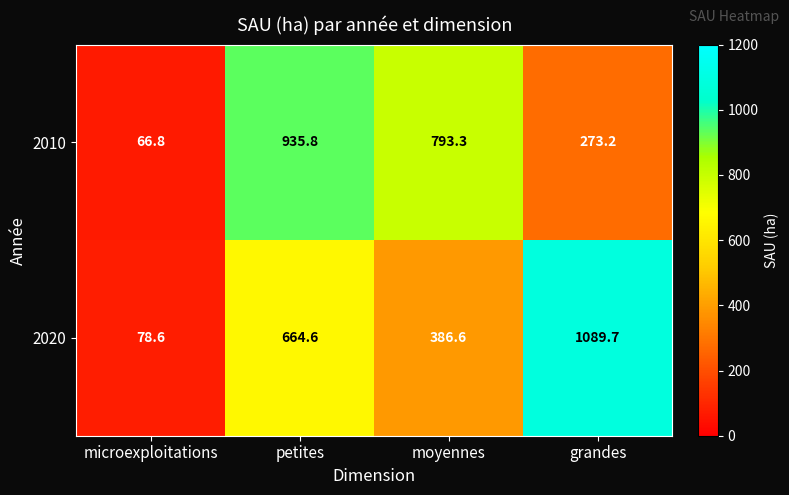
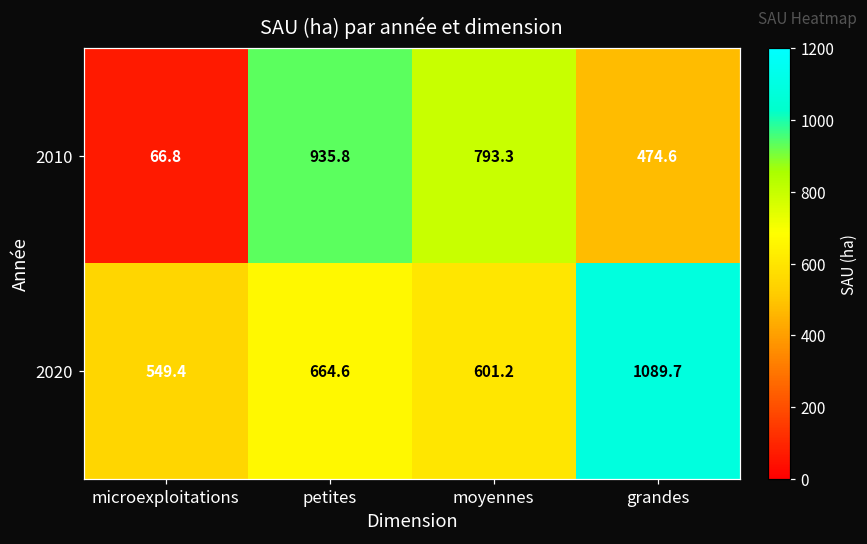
2010, grandes: 273.2 -> 474.6
2020, microexploitations: 78.6 -> 549.4
2020, moyennes: 386.6 -> 601.2
